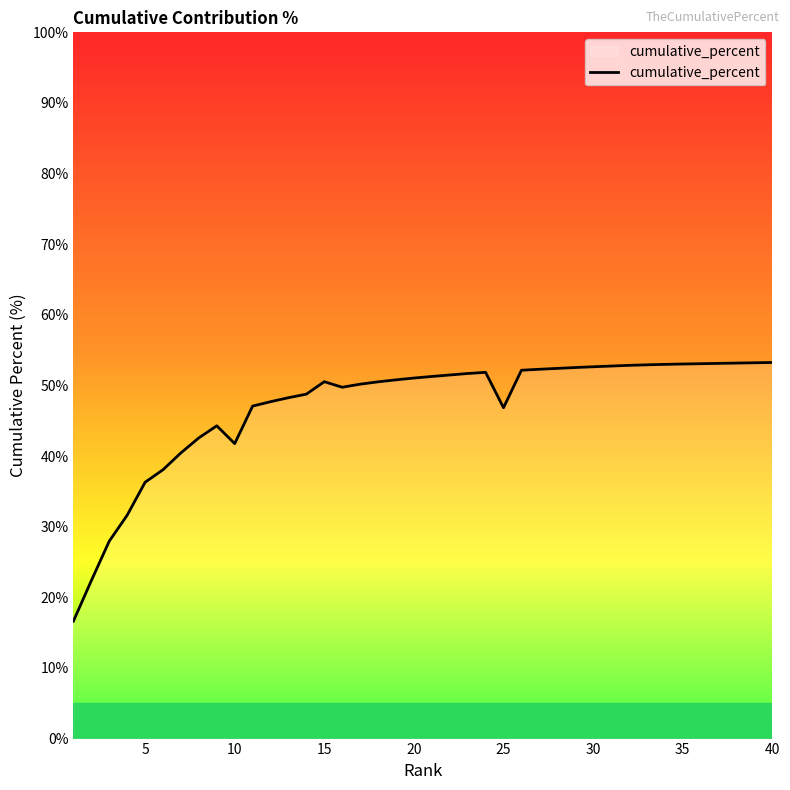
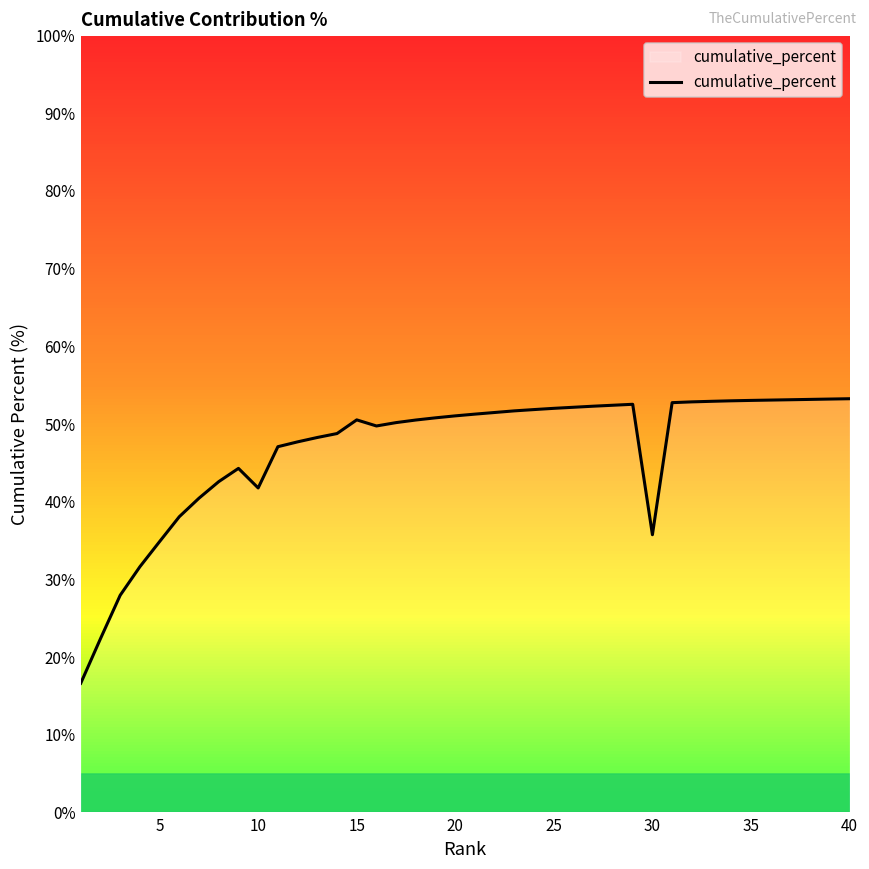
5: 36% -> 35%
25: 47% -> 52%
30: 53% -> 36%
